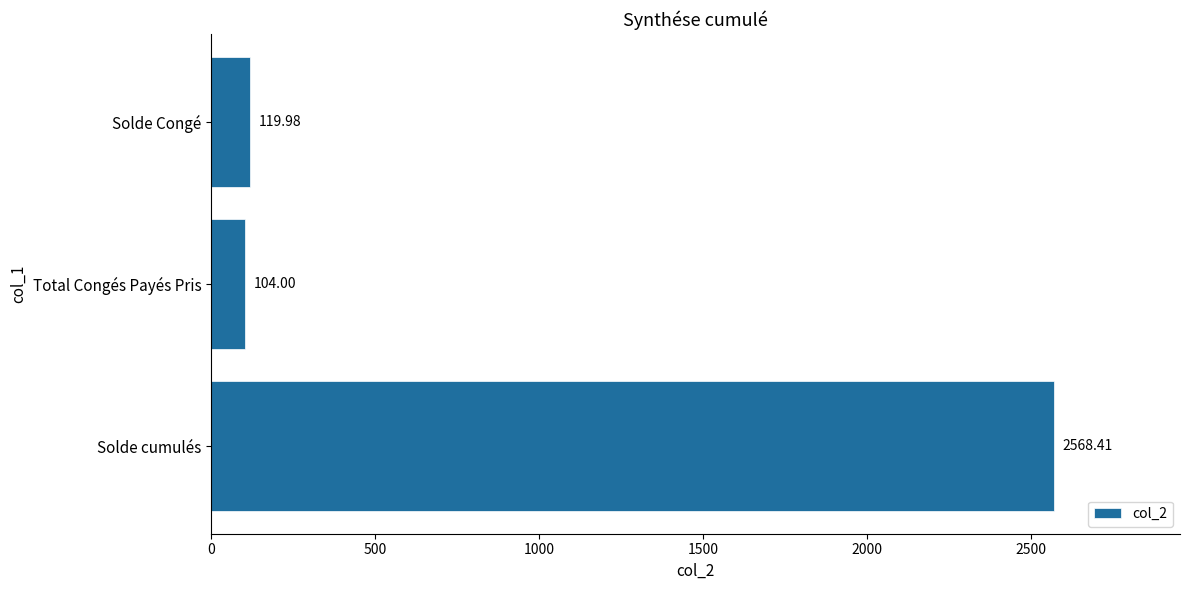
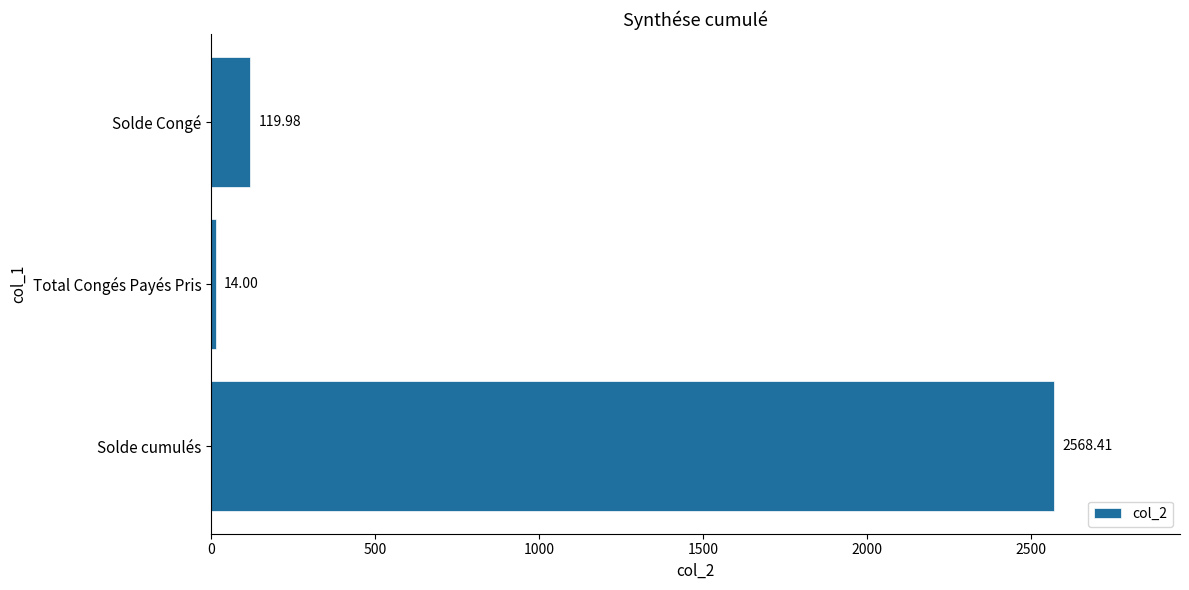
Total Congés Payés Pris: 104.00 -> 14.00
